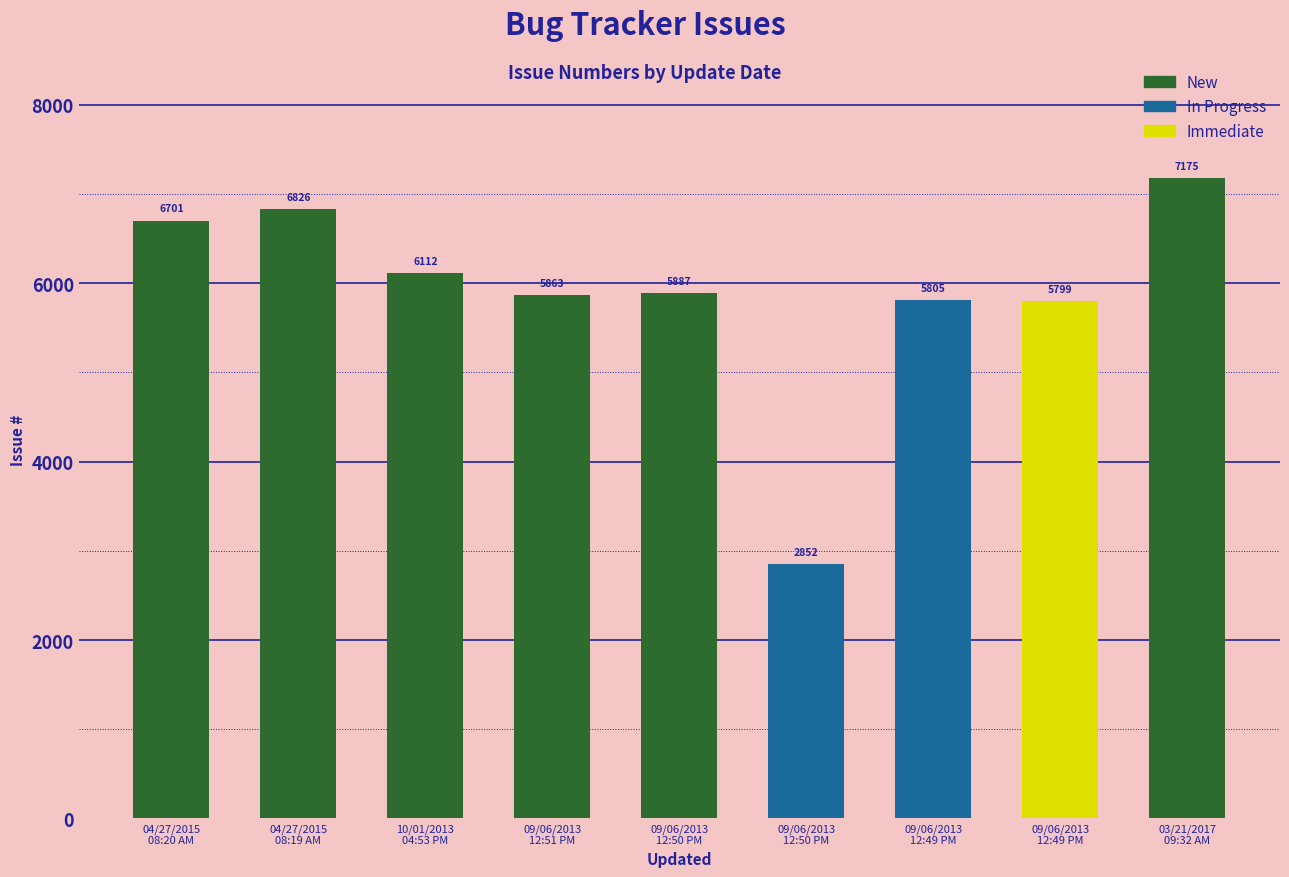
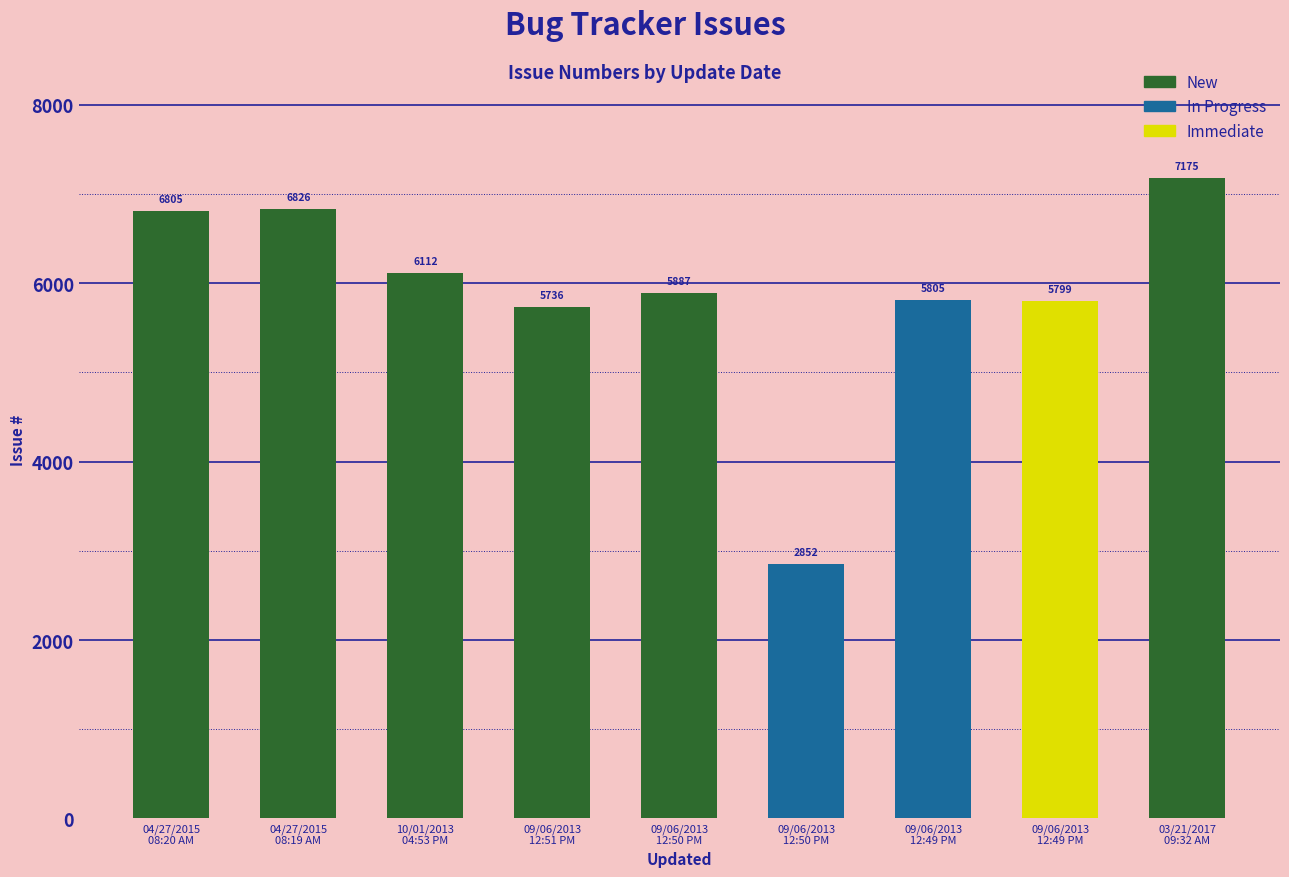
04/27/2015 08:20 AM: 6701 -> 6805
09/06/2013 12:51 PM: 5863 -> 5736
